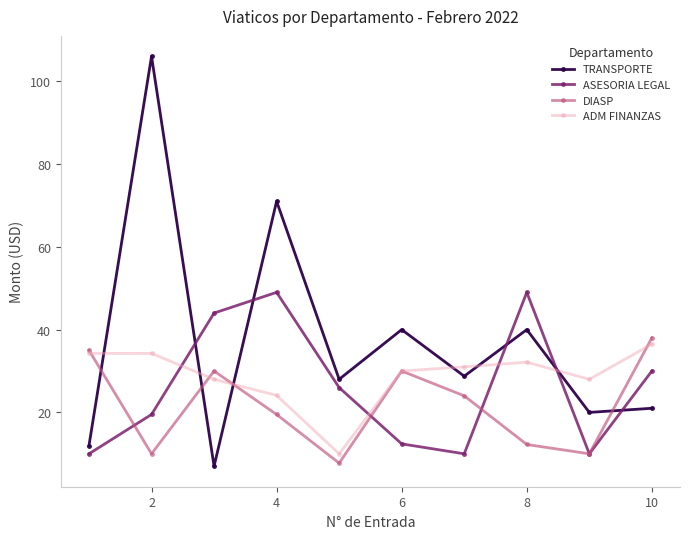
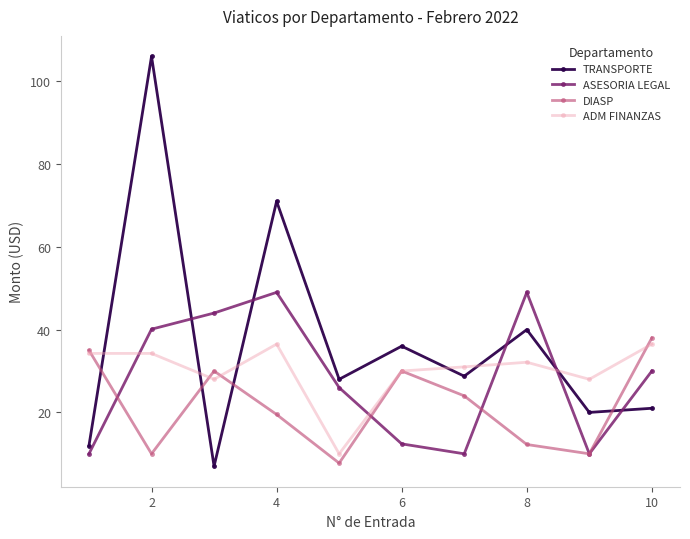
ASESORIA LEGAL, 2: 20 -> 40
ADM FINANZAS, 4: 24 -> 37
TRANSPORTE, 6: 40 -> 36
